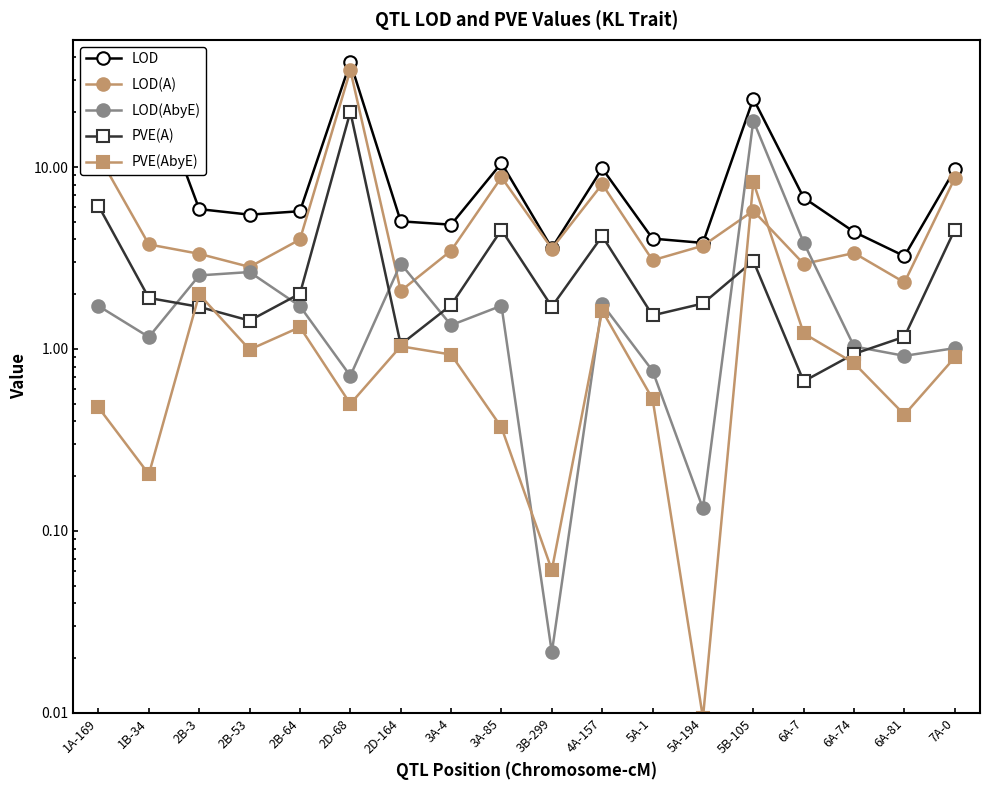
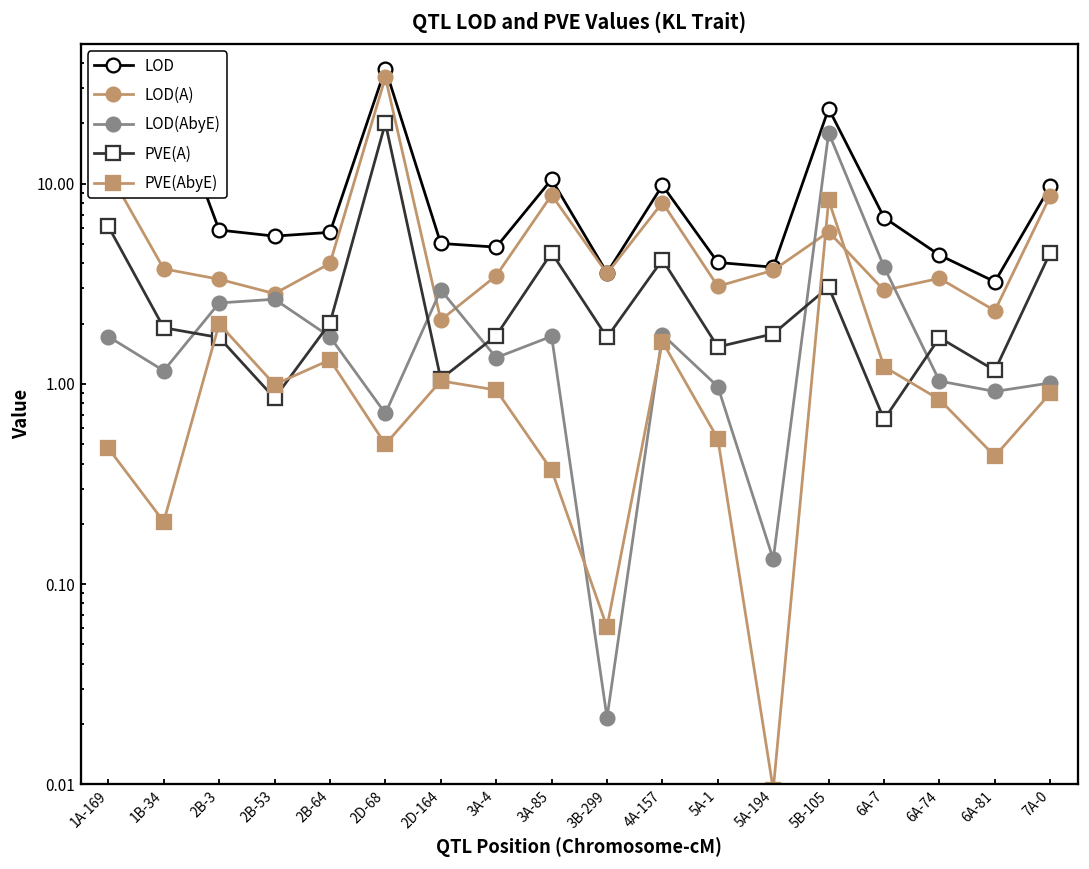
PVE(A), 2B-53: 1.4 -> 0.8
LOD(AbyE), 5A-1: 0.76 -> 1.0
PVE(A), 6A-74: 0.9 -> 1.7
